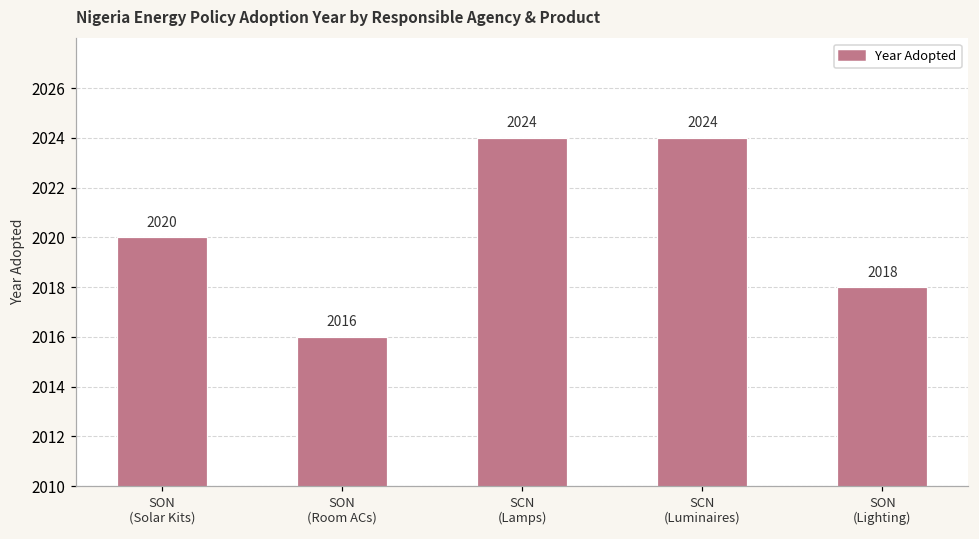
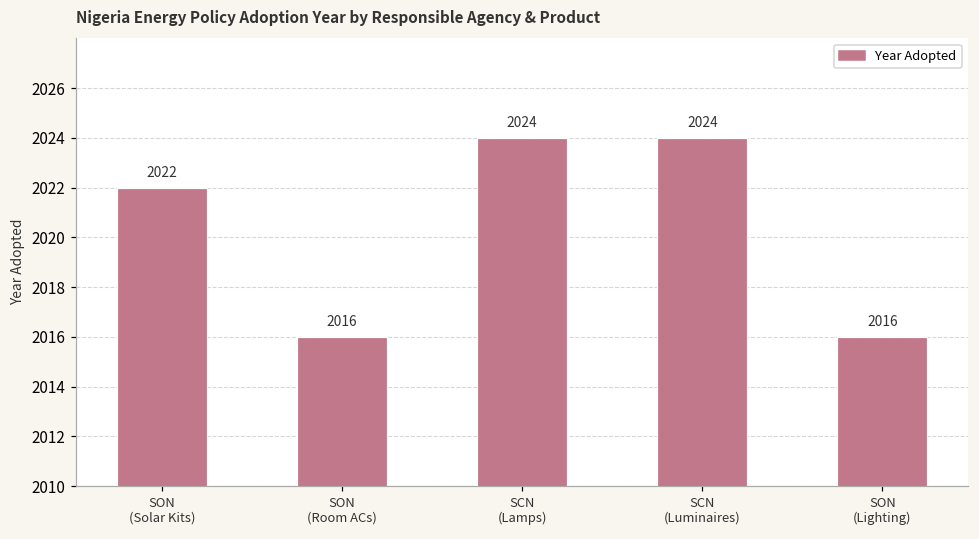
SON (Solar Kits): 2020 -> 2022
SON (Lighting): 2018 -> 2016
